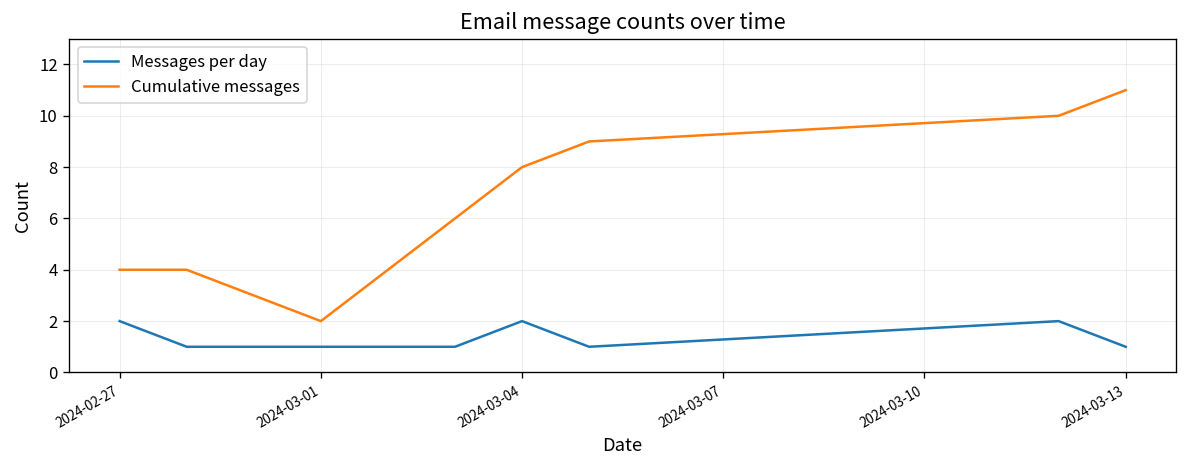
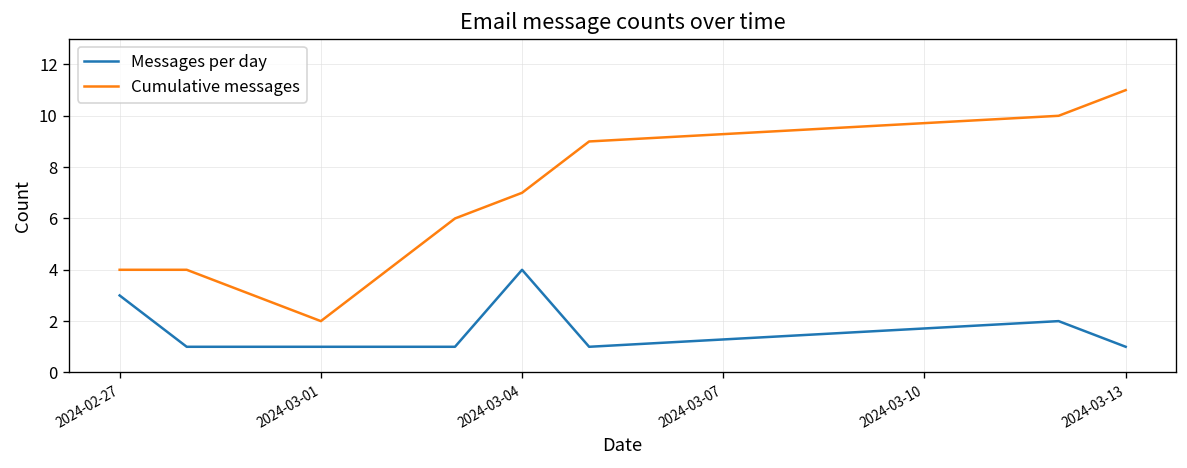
Messages per day, 2024-02-27: 2 -> 3
Messages per day, 2024-03-04: 2 -> 4
Cumulative messages, 2024-03-04: 8 -> 7
